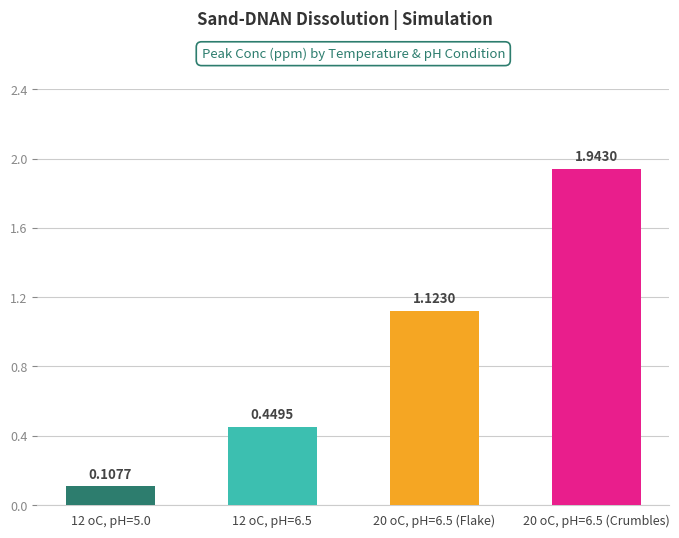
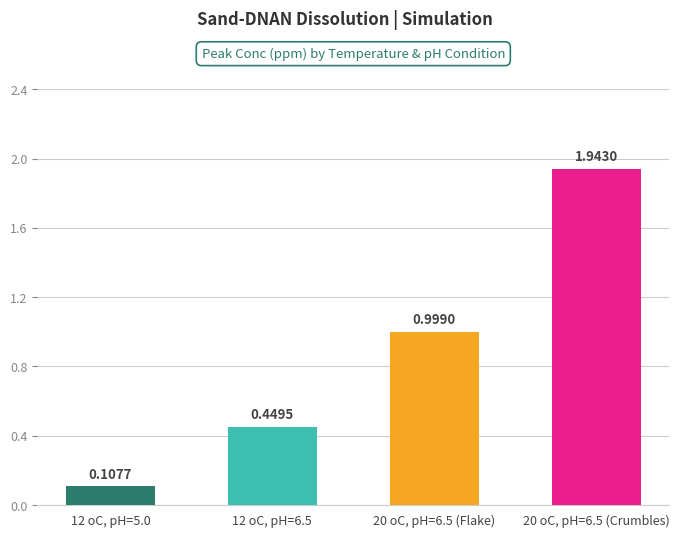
20 oC, pH=6.5 (Flake): 1.1230 -> 0.9990
